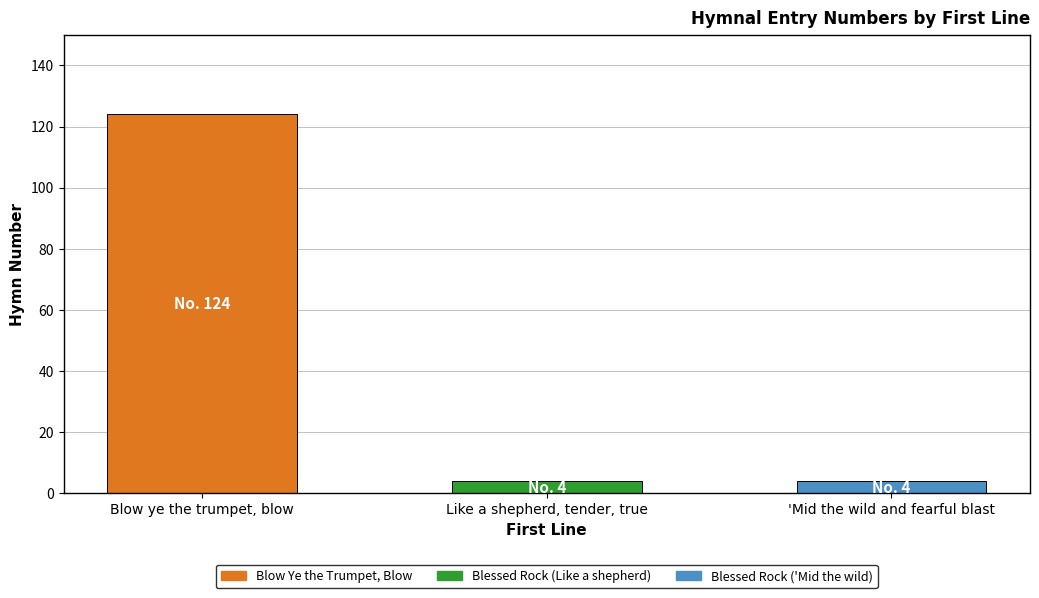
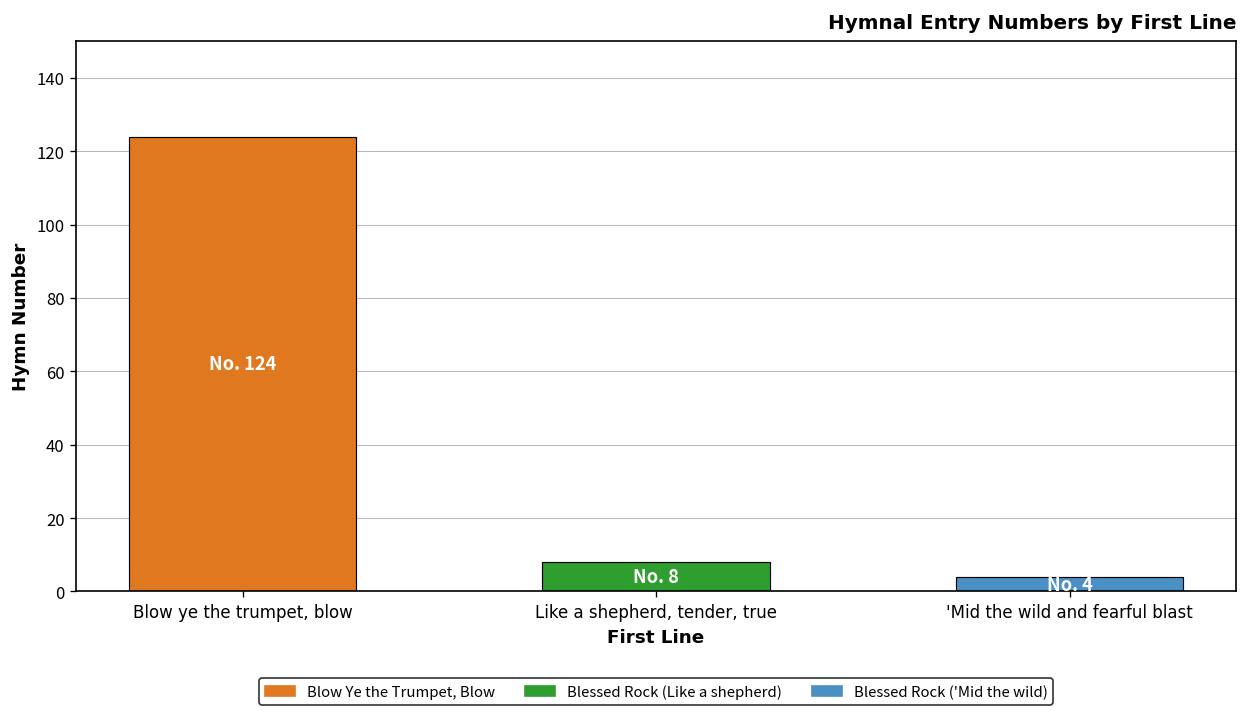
Like a shepherd, tender, true: 4 -> 8
